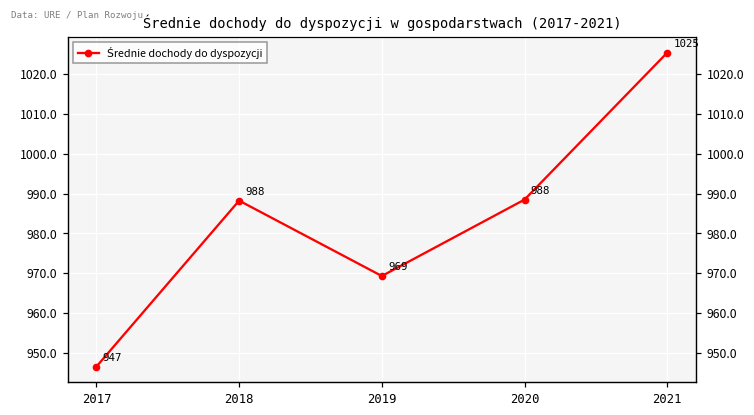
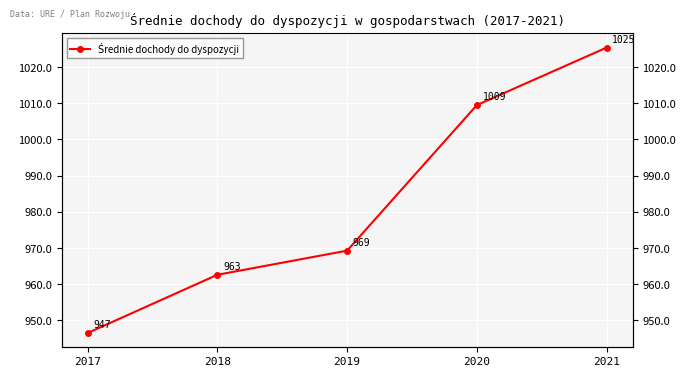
2018: 988 -> 963
2020: 988 -> 1009
